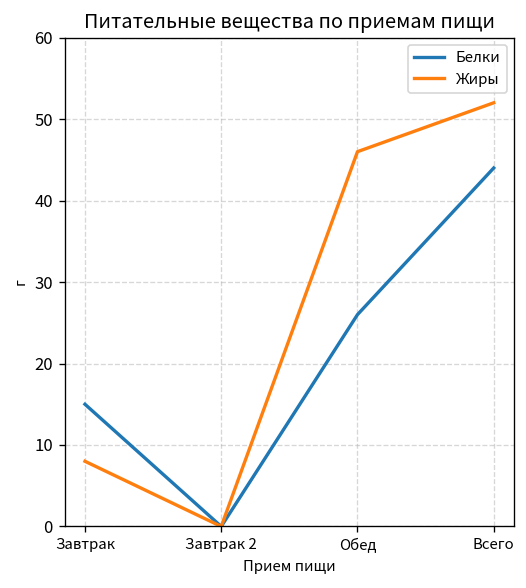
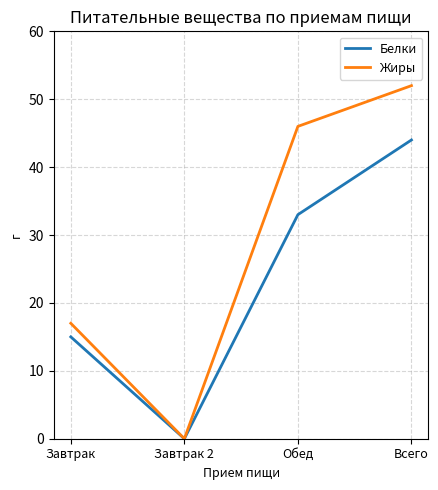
Жиры, Завтрак: 8 -> 17
Белки, Обед: 26 -> 33
